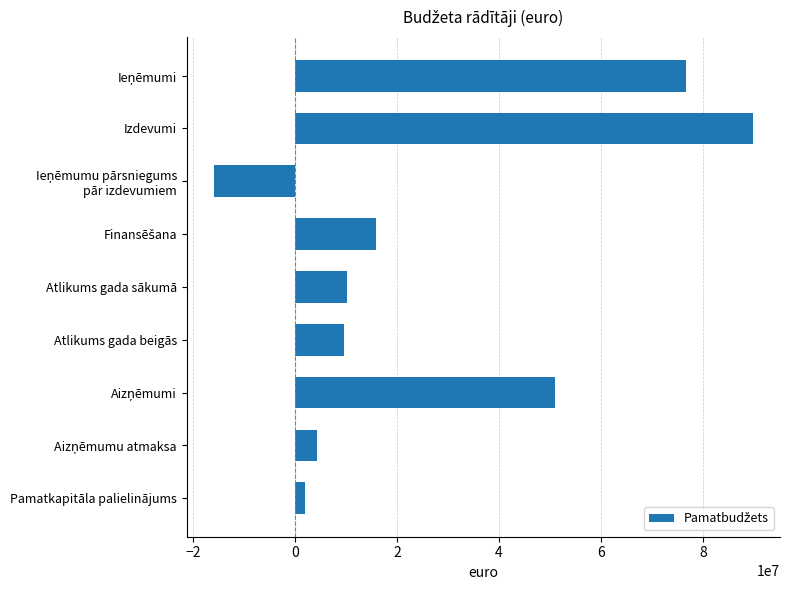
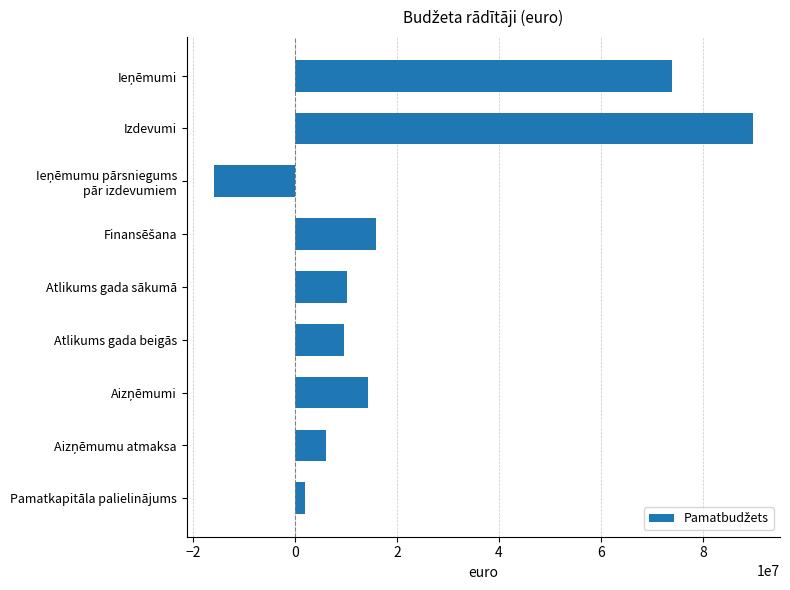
Ieņēmumi: 77000000 -> 74000000
Aizņēmumi: 51000000 -> 14000000
Aizņēmumu atmaksa: 4000000 -> 6000000
